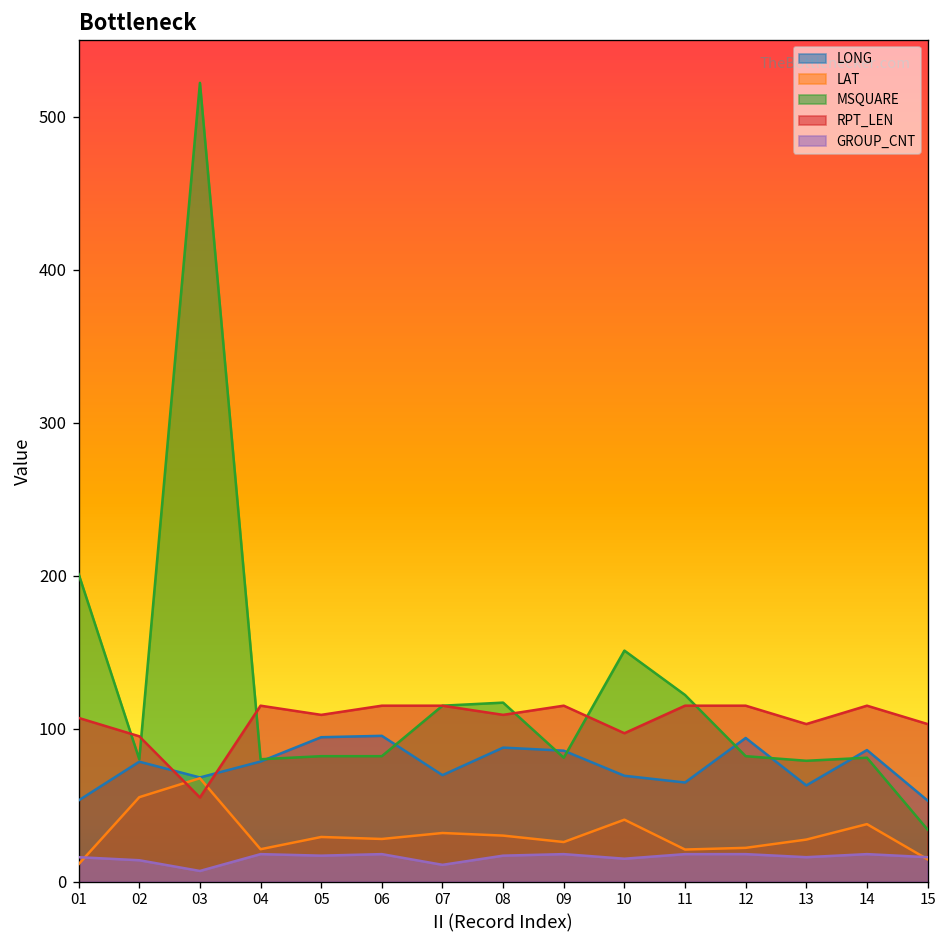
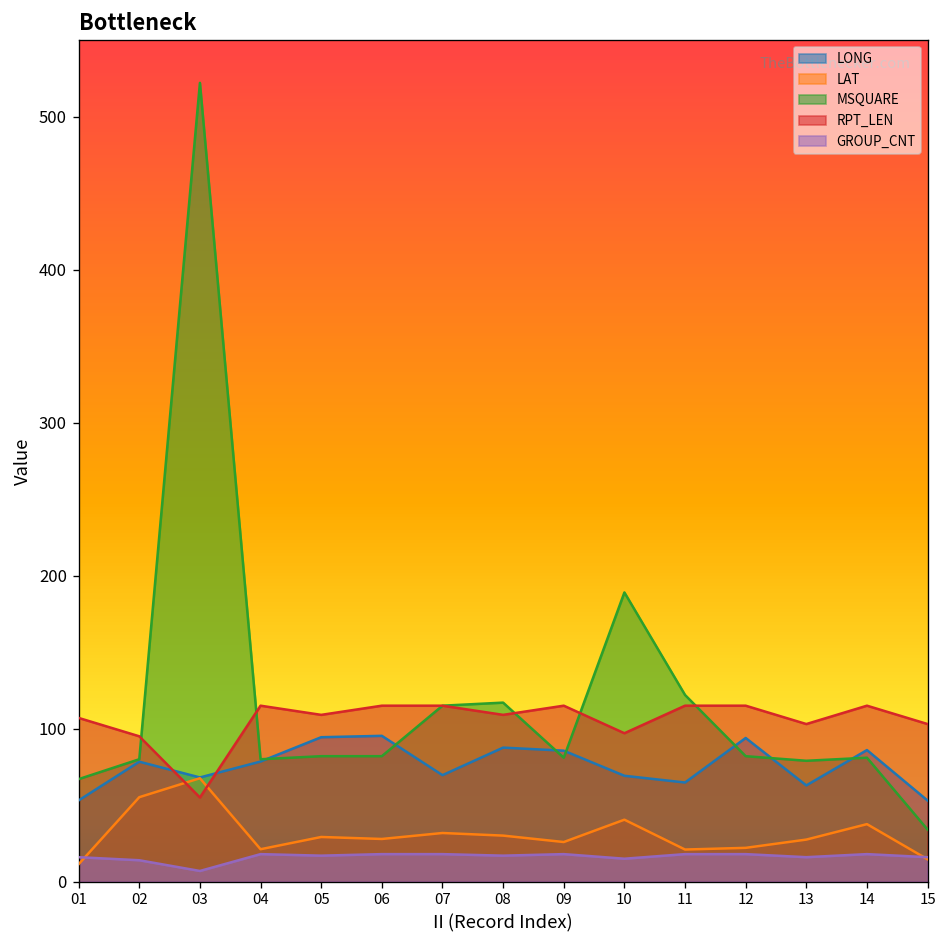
MSQUARE, 01: 201 -> 67
GROUP_CNT, 07: 11 -> 18
MSQUARE, 10: 151 -> 189
